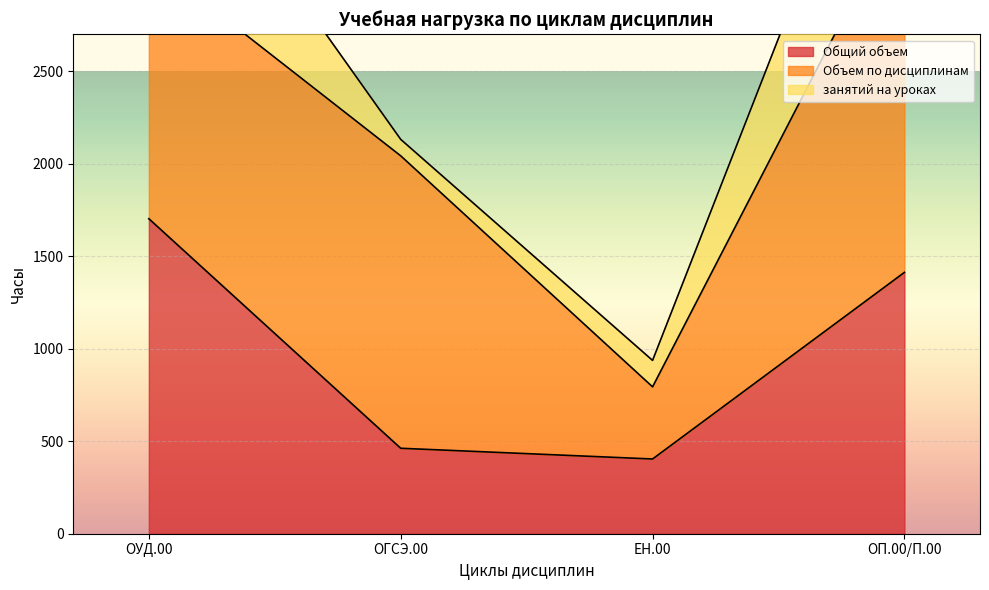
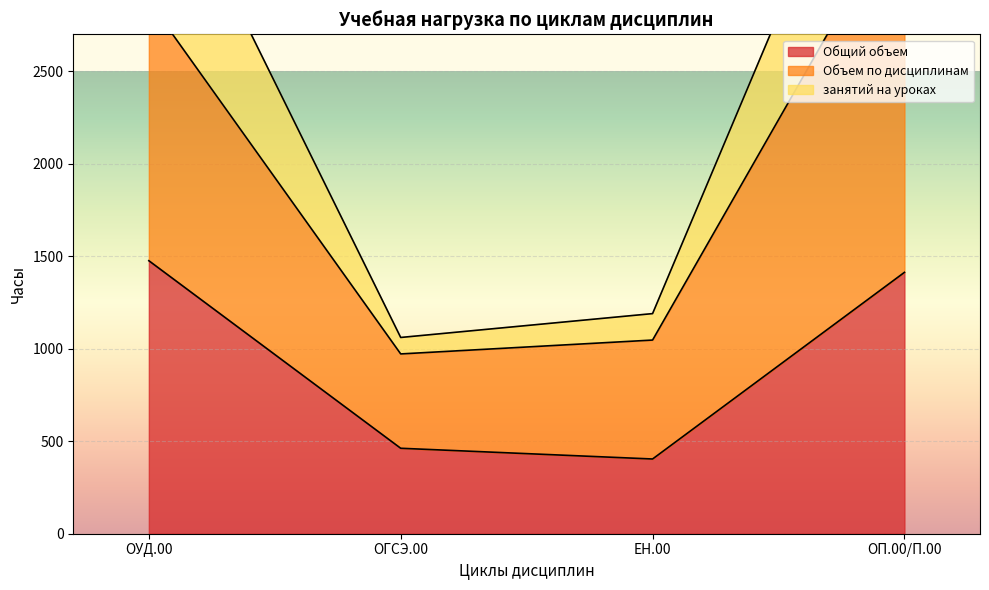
Общий объем, ОУД.00: 1700 -> 1480
Объем по дисциплинам, ОГСЭ.00: 1580 -> 510
Объем по дисциплинам, ЕН.00: 390 -> 640
